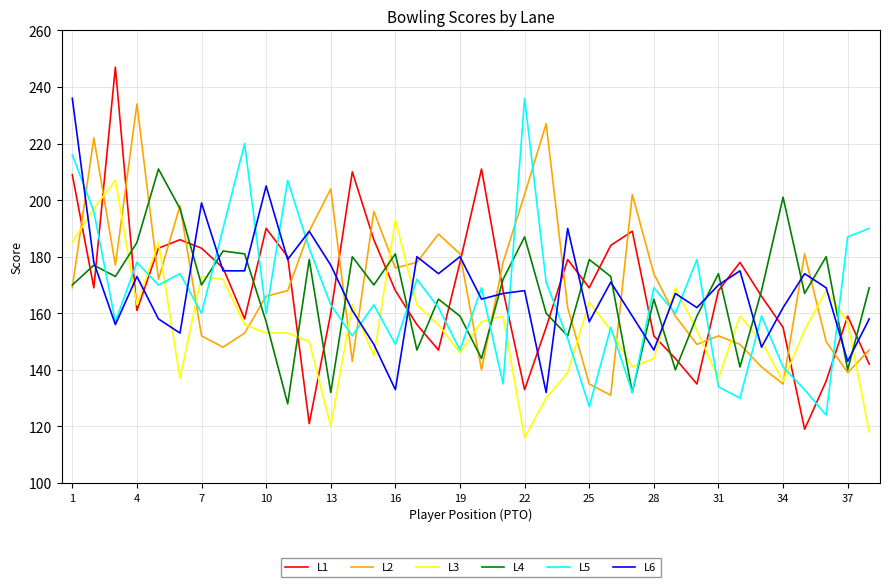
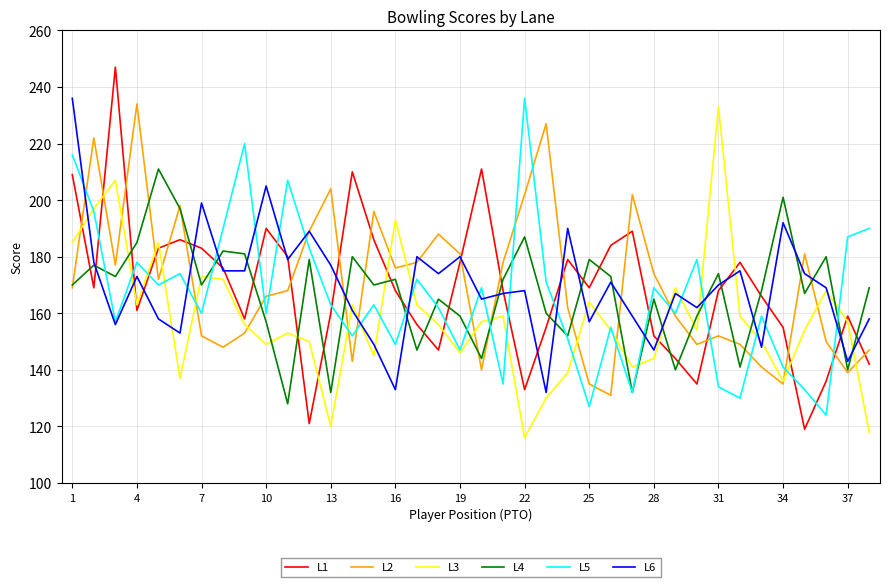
L3, 10: 153 -> 149
L4, 16: 181 -> 172
L3, 31: 137 -> 233
L6, 34: 162 -> 192
